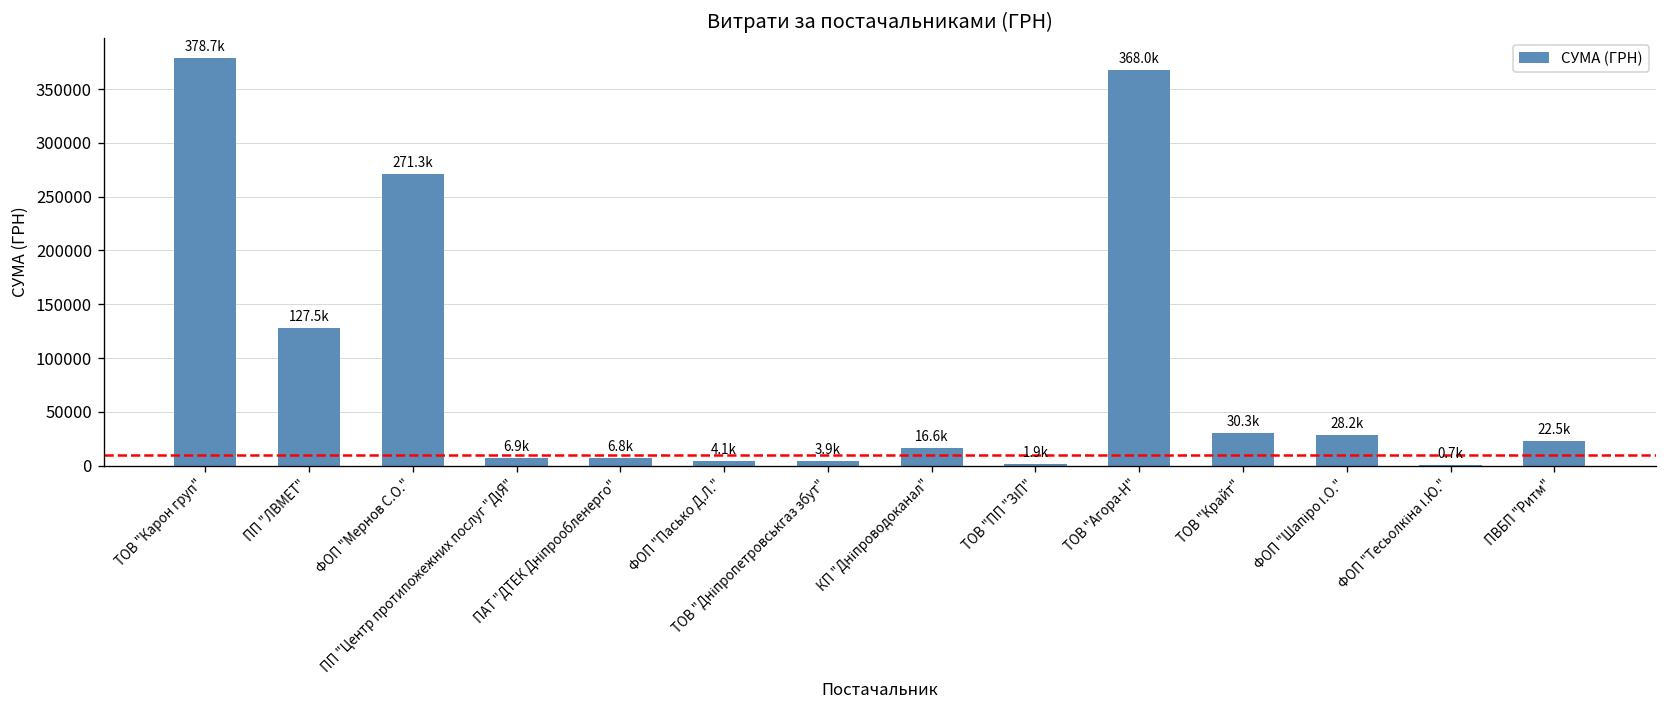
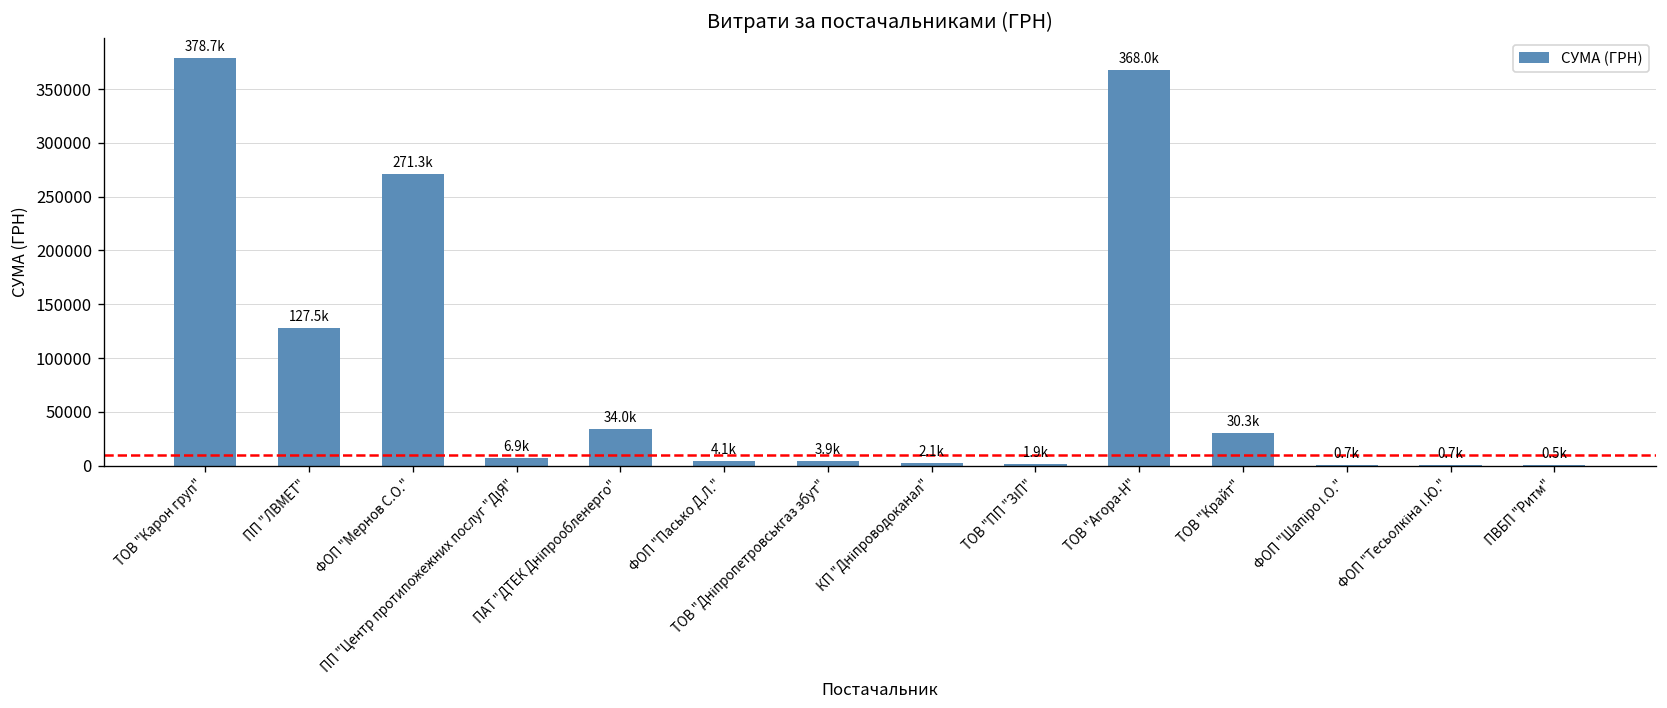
ПАТ "ДТЕК Дніпрообленерго": 6.8k -> 34.0k
КП "Дніпроводоканал": 16.6k -> 2.1k
ФОП "Шапіро І.О.": 28.2k -> 0.7k
ПВБП "Ритм": 22.5k -> 0.5k
